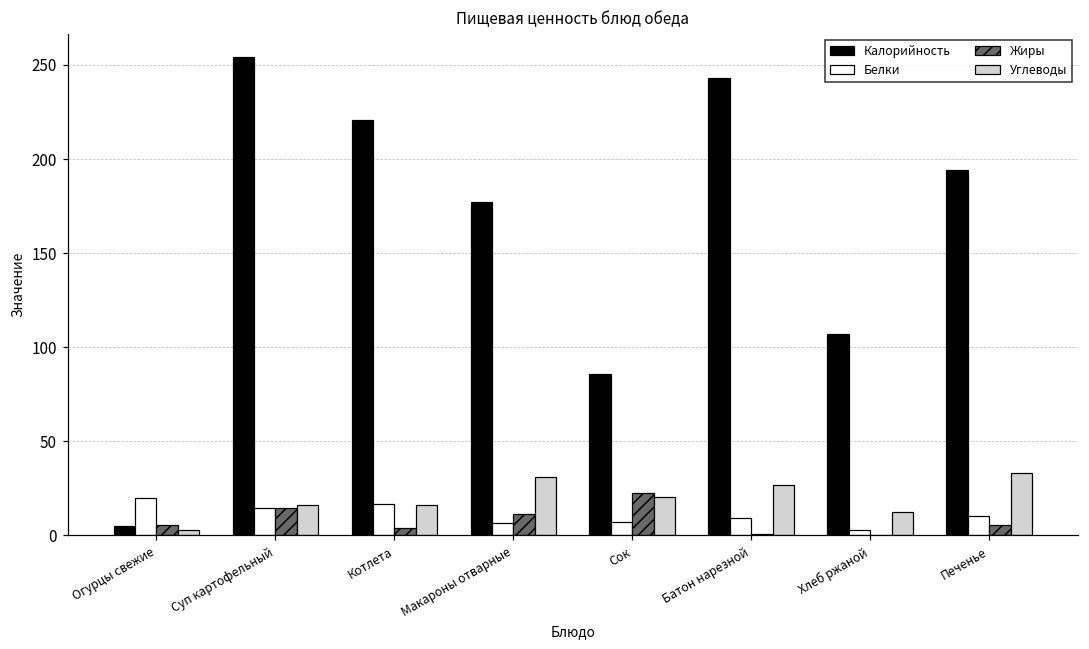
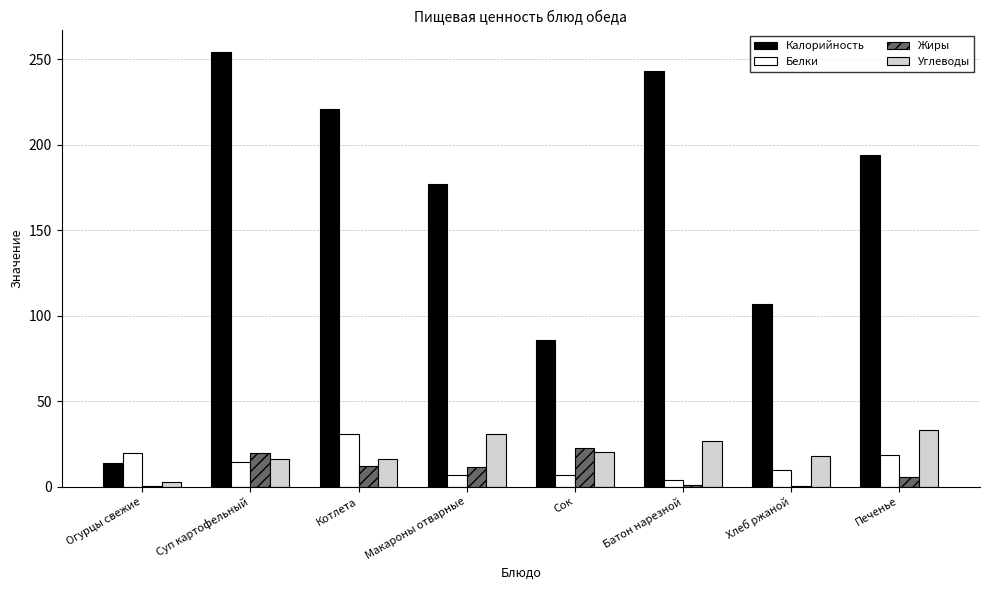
Калорийность, Огурцы свежие: 5 -> 14
Жиры, Огурцы свежие: 5 -> 0
Жиры, Суп картофельный: 14 -> 20
Белки, Котлета: 17 -> 31
Жиры, Котлета: 4 -> 12
Белки, Батон нарезной: 9 -> 4
Белки, Хлеб ржаной: 3 -> 10
Углеводы, Хлеб ржаной: 13 -> 18
Белки, Печенье: 10 -> 18
